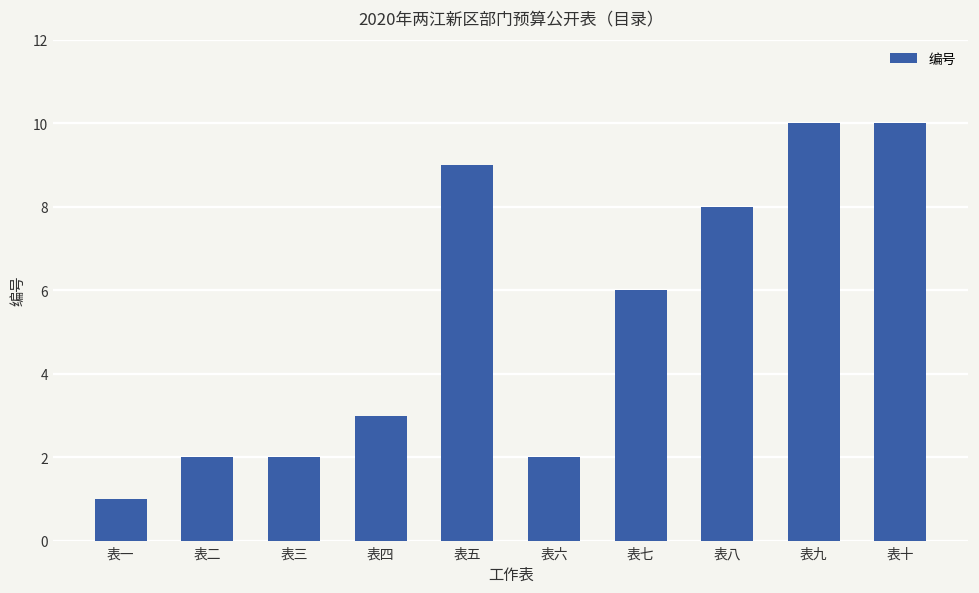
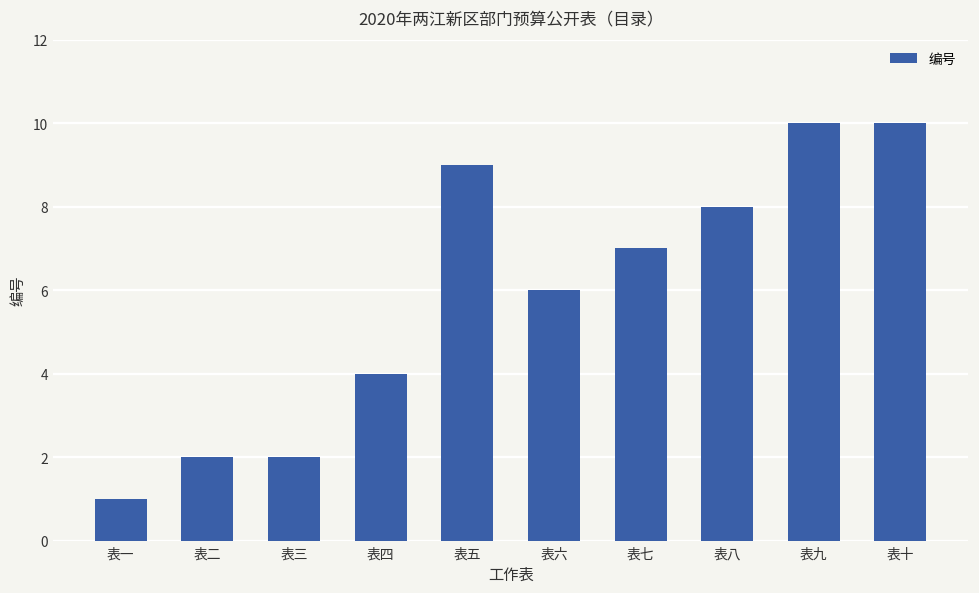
表四: 3 -> 4
表六: 2 -> 6
表七: 6 -> 7
